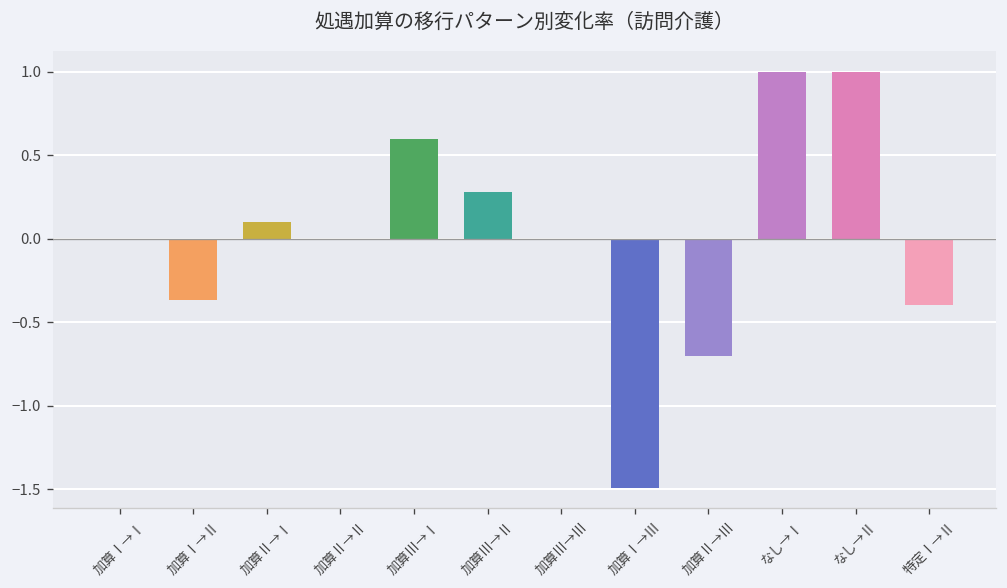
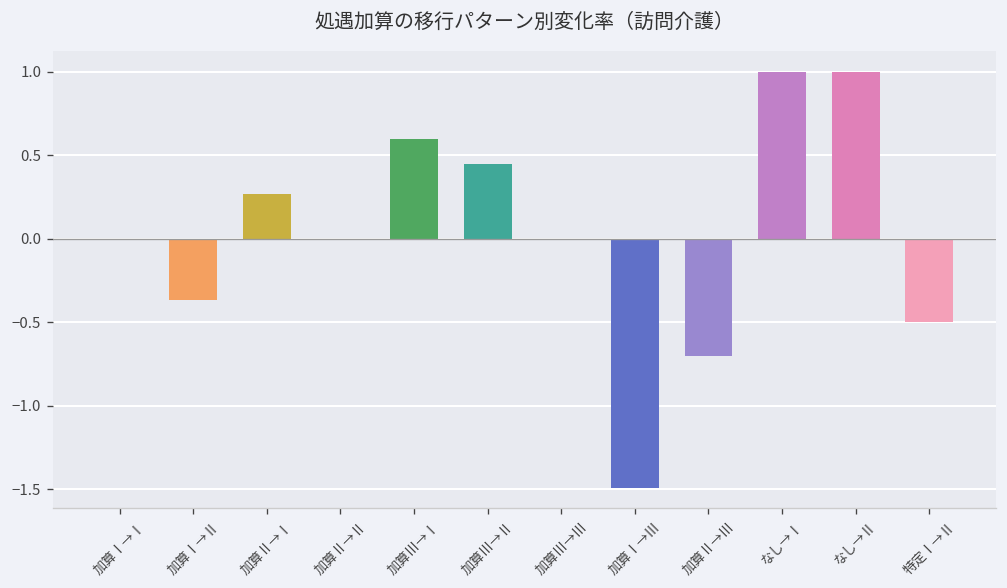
加算Ⅱ→Ⅰ: 0.10 -> 0.27
加算Ⅲ→Ⅱ: 0.28 -> 0.45
特定Ⅰ→Ⅱ: -0.4 -> -0.5
